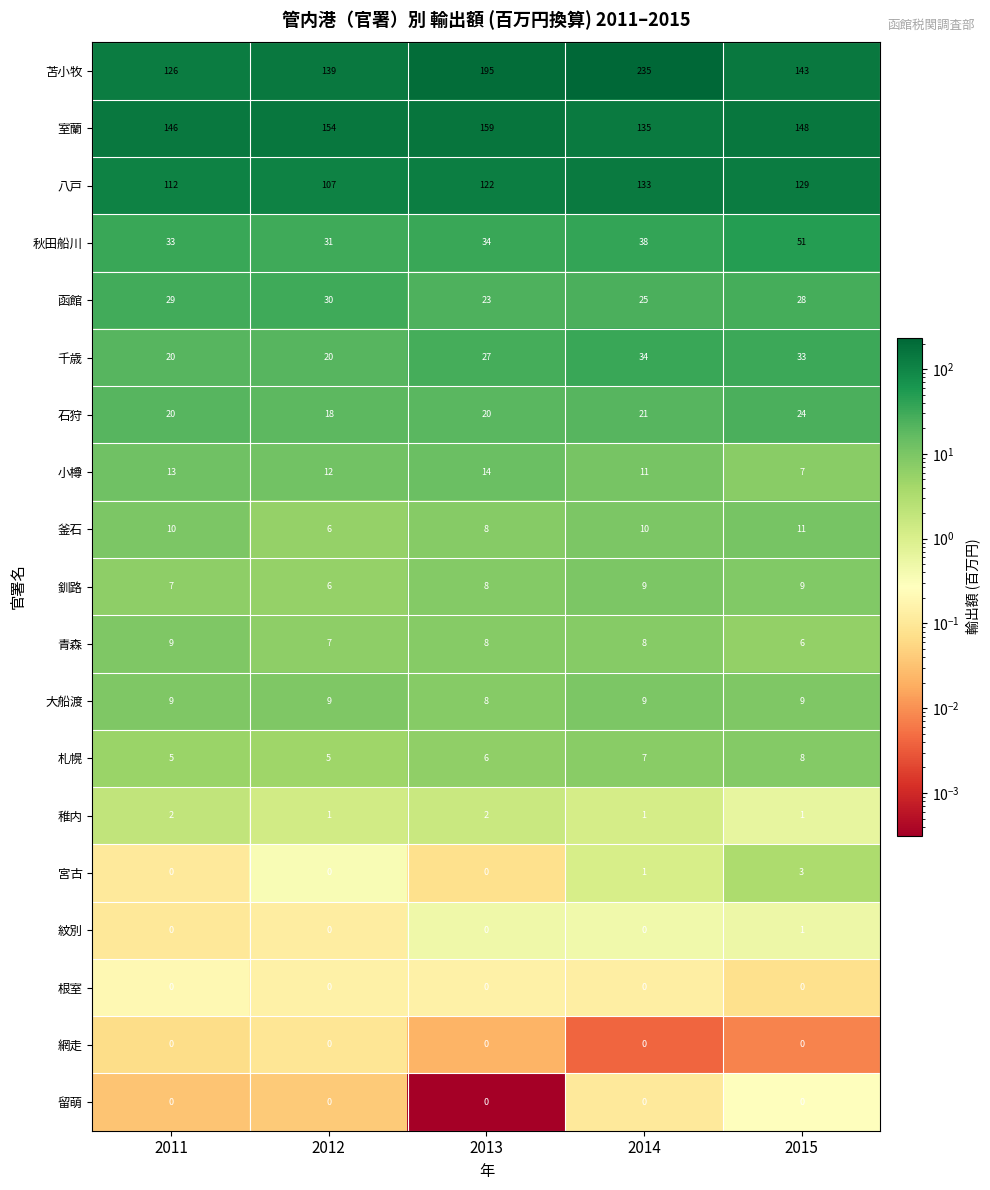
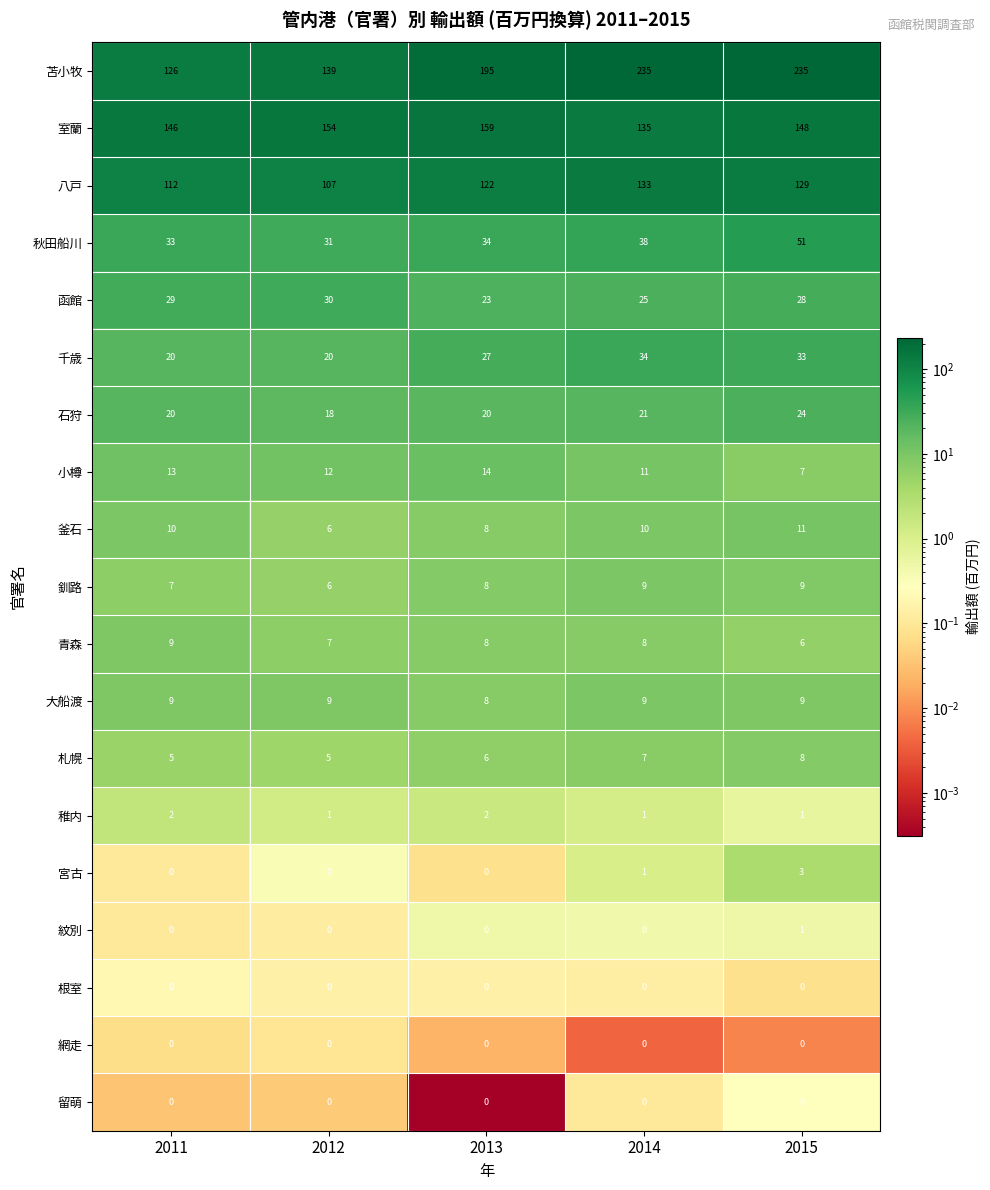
苫小牧, 2015: 143 -> 235
